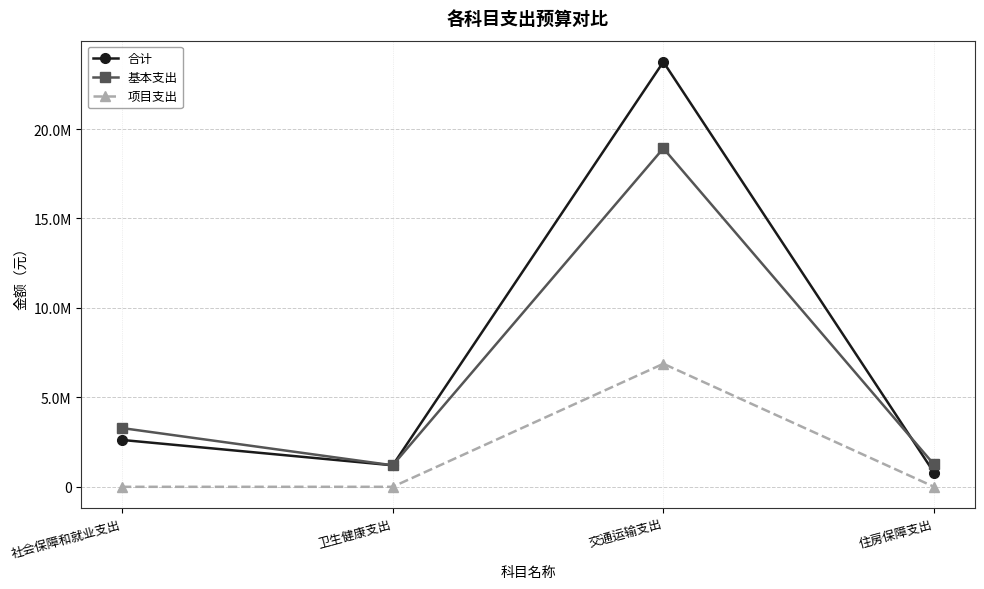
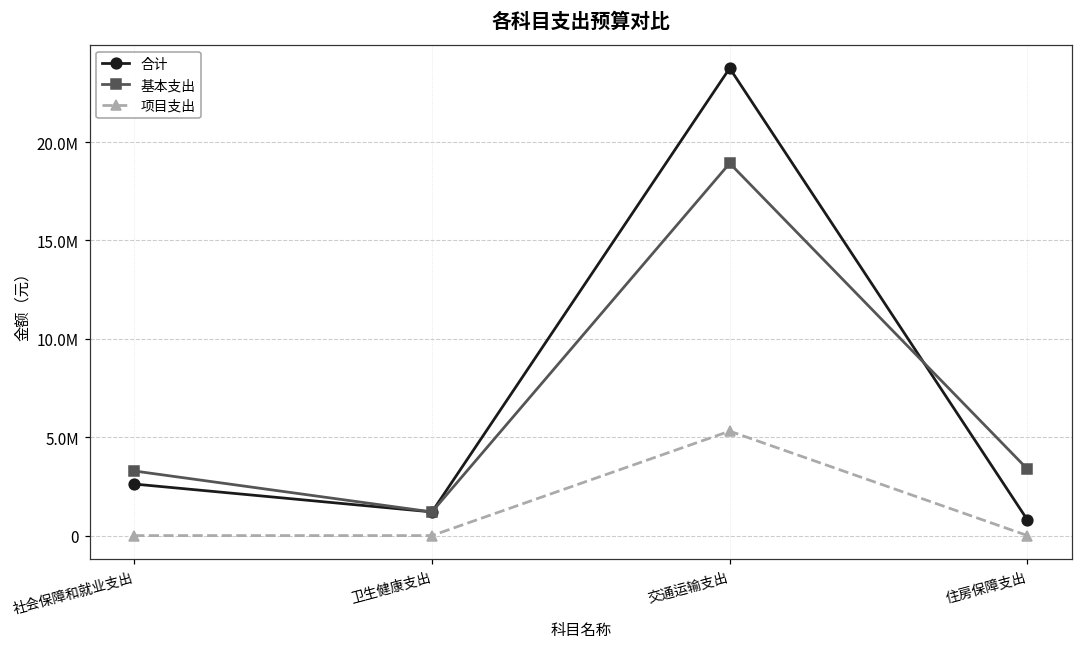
项目支出, 交通运输支出: 6900000 -> 5300000
基本支出, 住房保障支出: 1200000 -> 3400000
